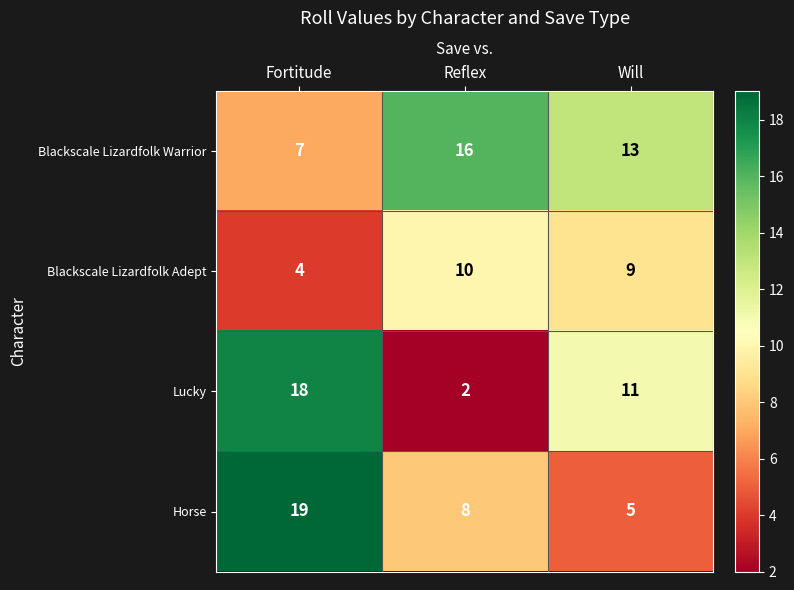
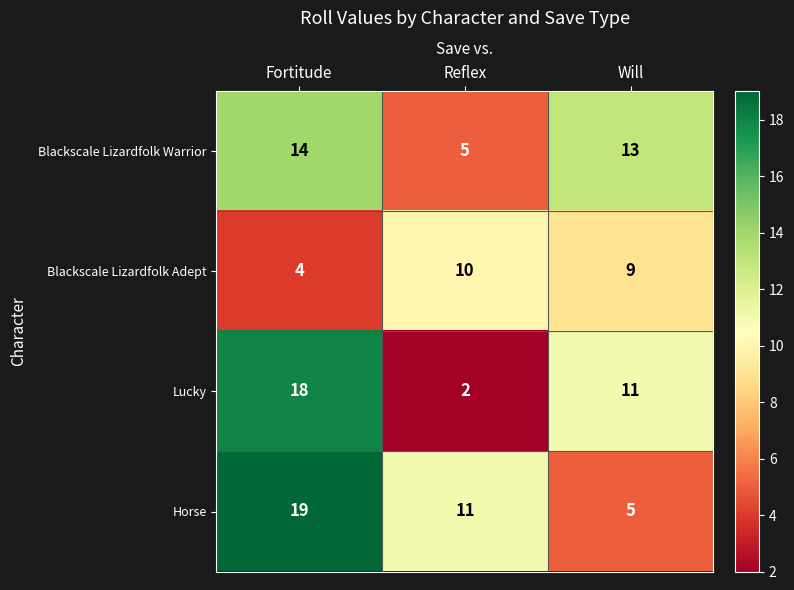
Blackscale Lizardfolk Warrior, Fortitude: 7 -> 14
Blackscale Lizardfolk Warrior, Reflex: 16 -> 5
Horse, Reflex: 8 -> 11
